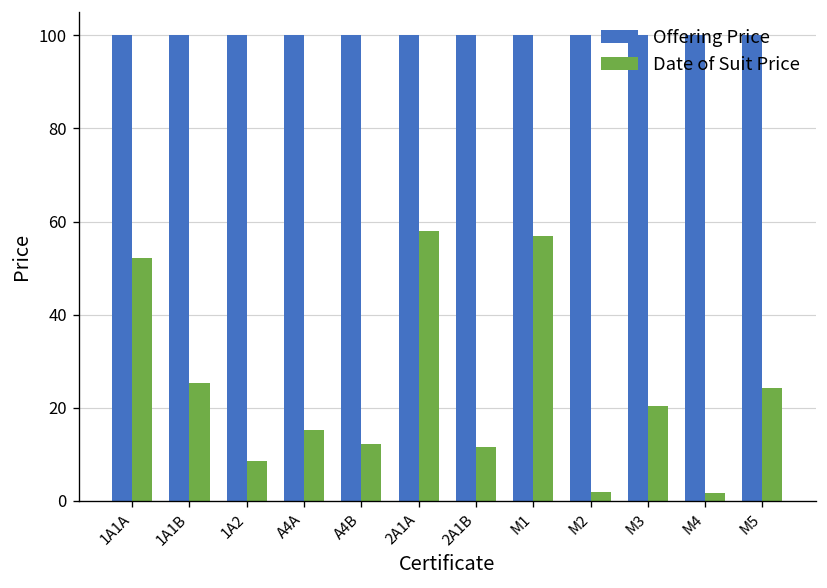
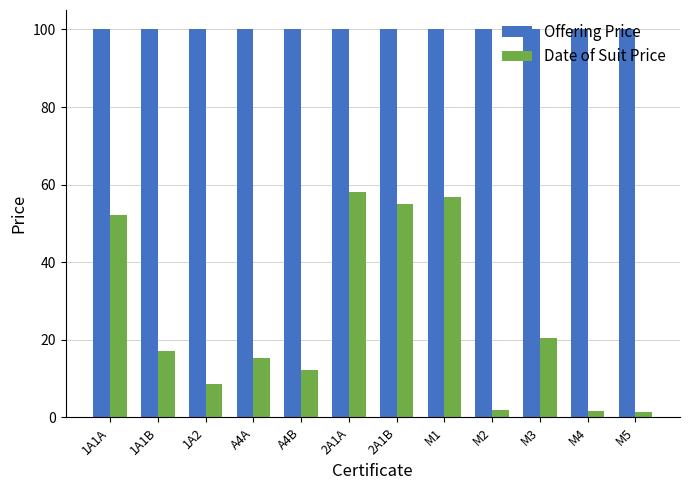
Date of Suit Price, 1A1B: 25 -> 17
Date of Suit Price, 2A1B: 12 -> 55
Date of Suit Price, M5: 24 -> 2
